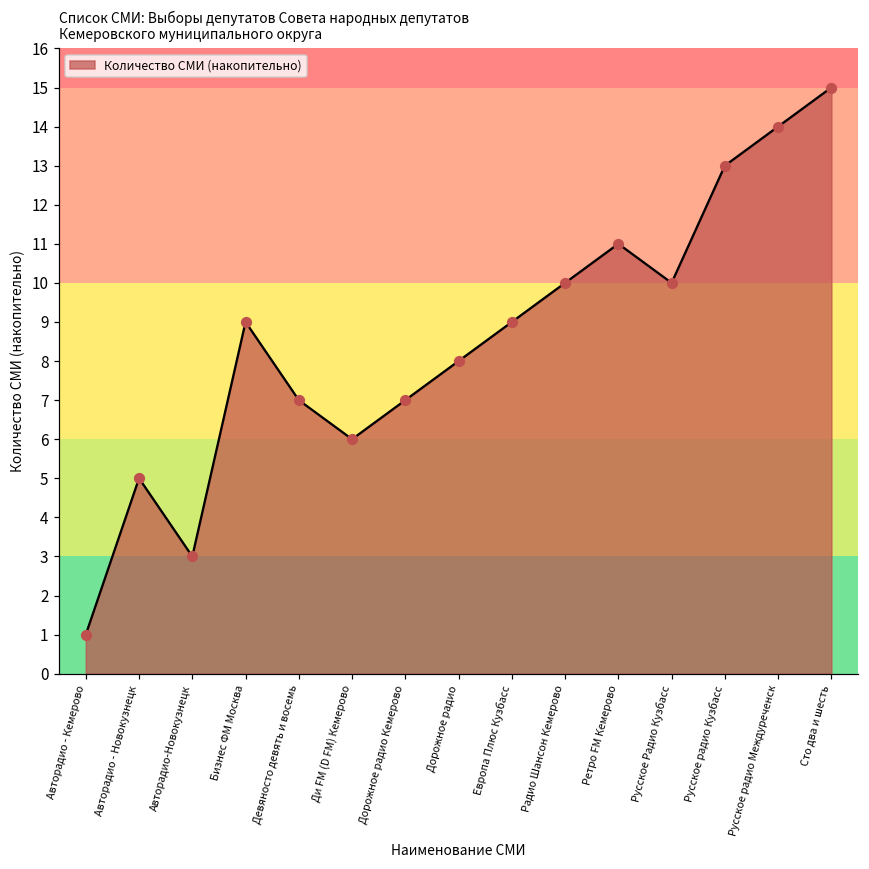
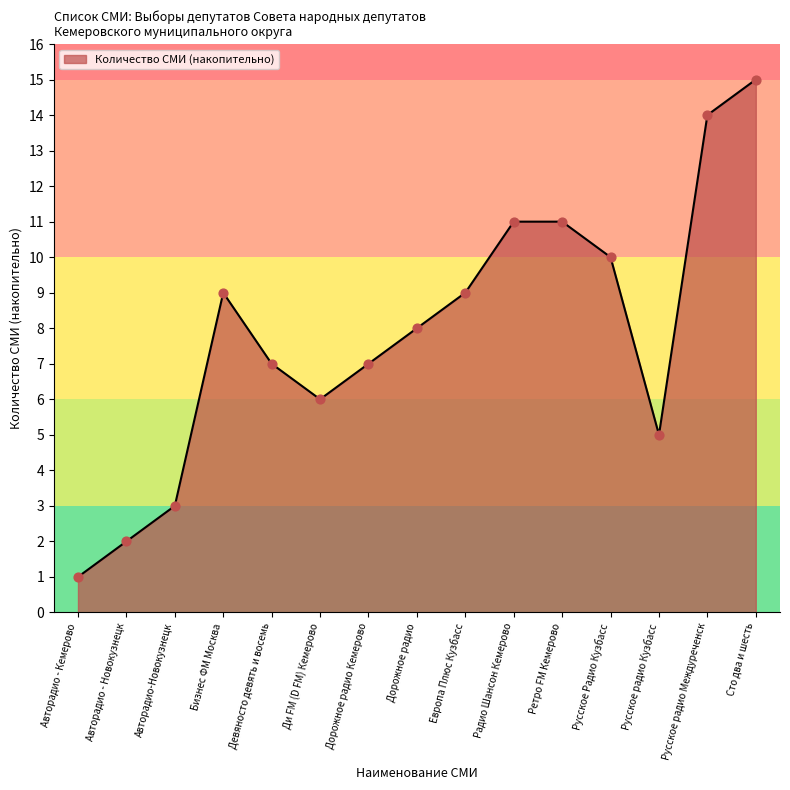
Авторадио - Новокузнецк: 5 -> 2
Радио Шансон Кемерово: 10 -> 11
Русское радио Кузбасс: 13 -> 5
